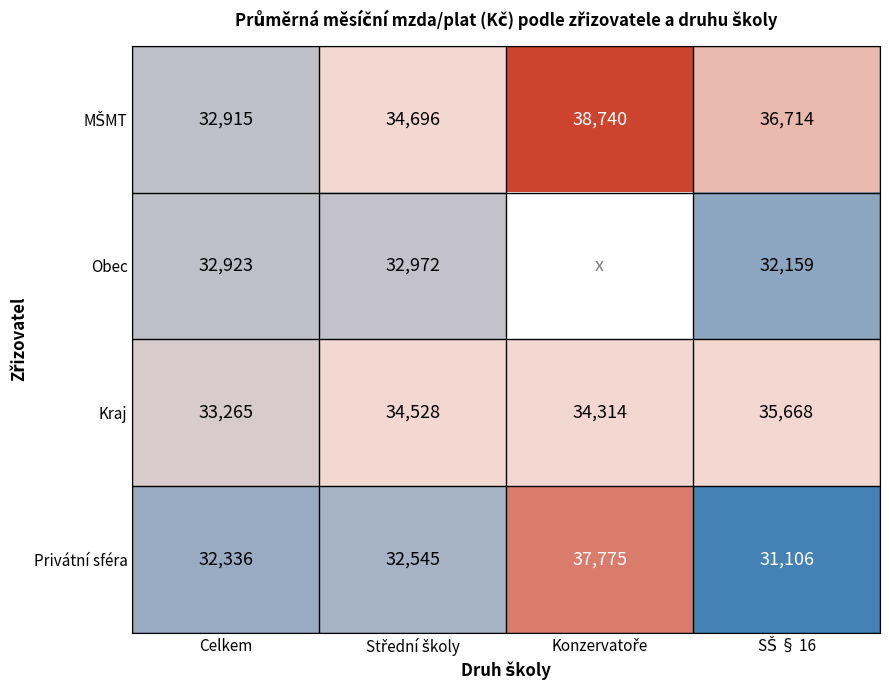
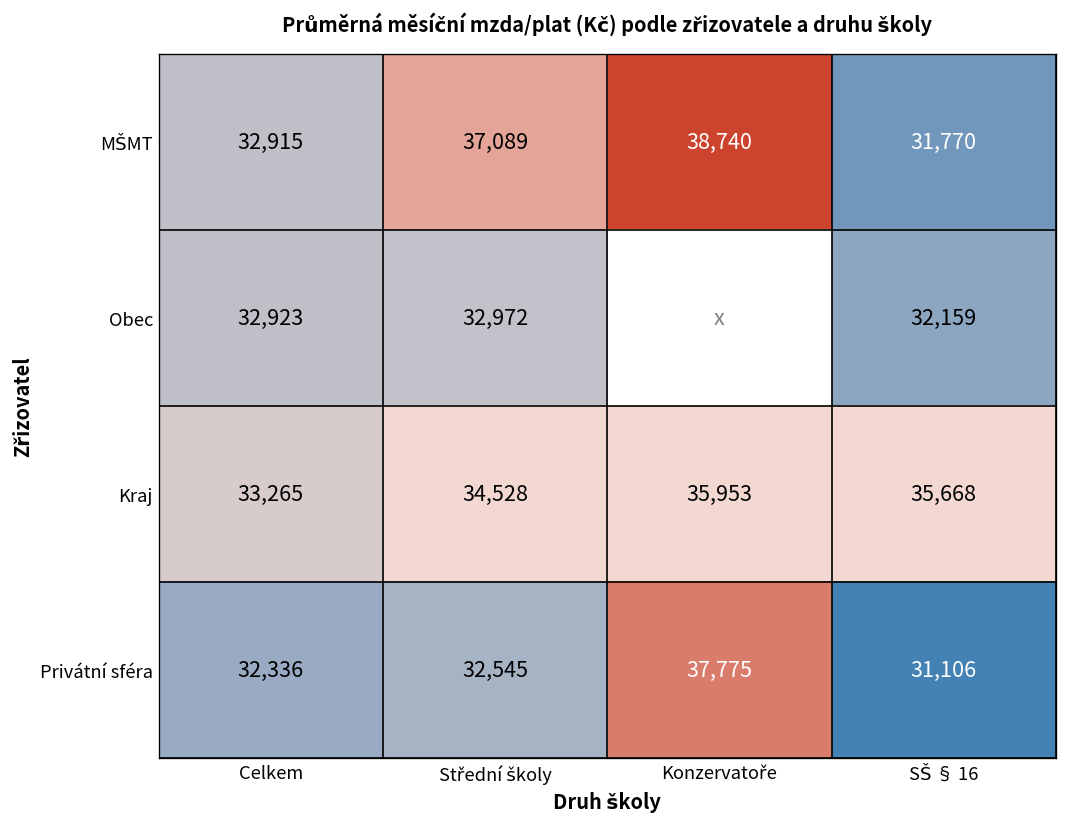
MŠMT, Střední školy: 34,696 -> 37,089
MŠMT, SŠ § 16: 36,714 -> 31,770
Kraj, Konzervatoře: 34,314 -> 35,953
